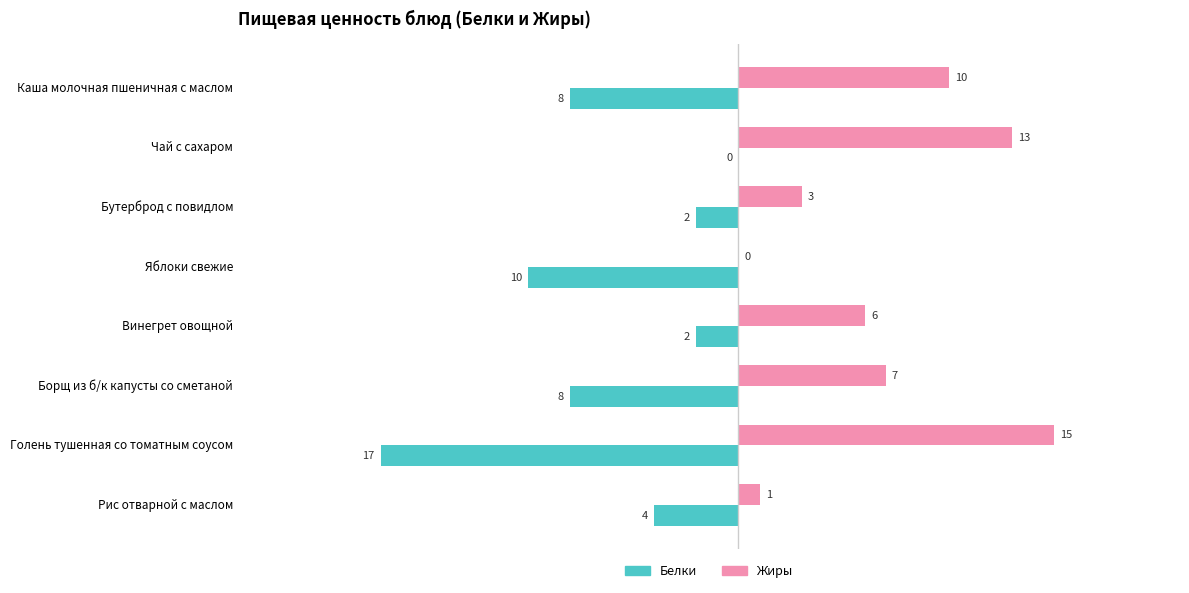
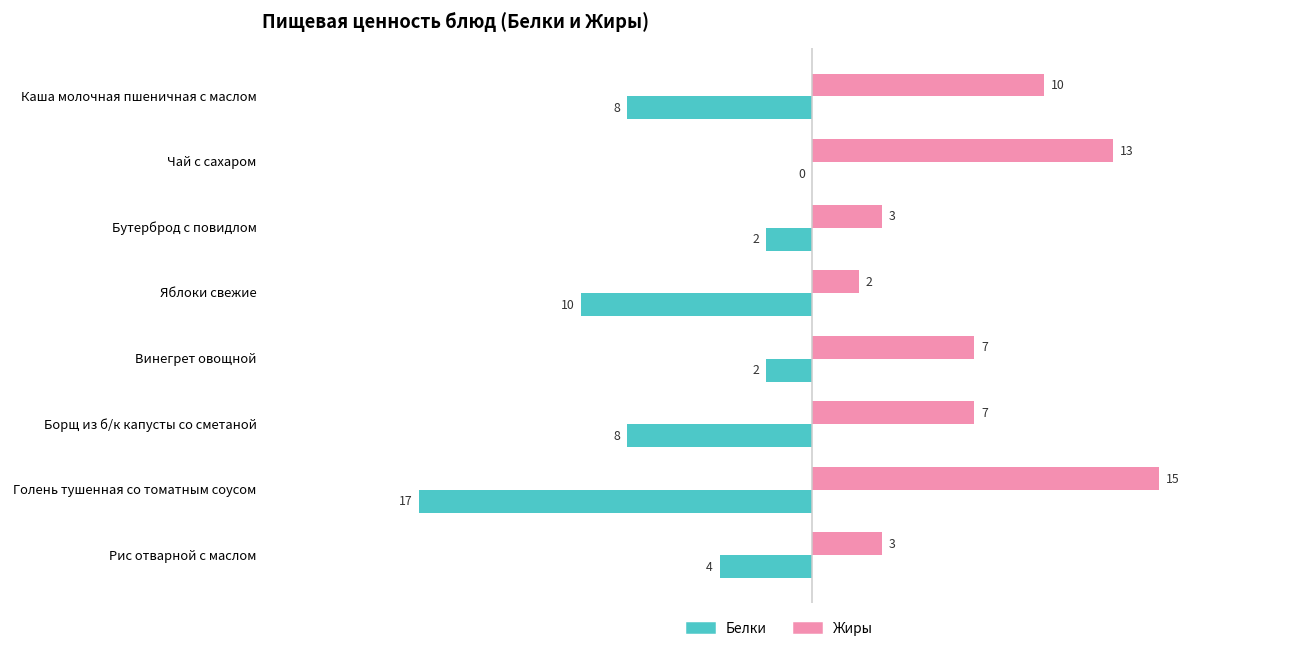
Жиры, Яблоки свежие: 0 -> 2
Жиры, Винегрет овощной: 6 -> 7
Жиры, Рис отварной с маслом: 1 -> 3
